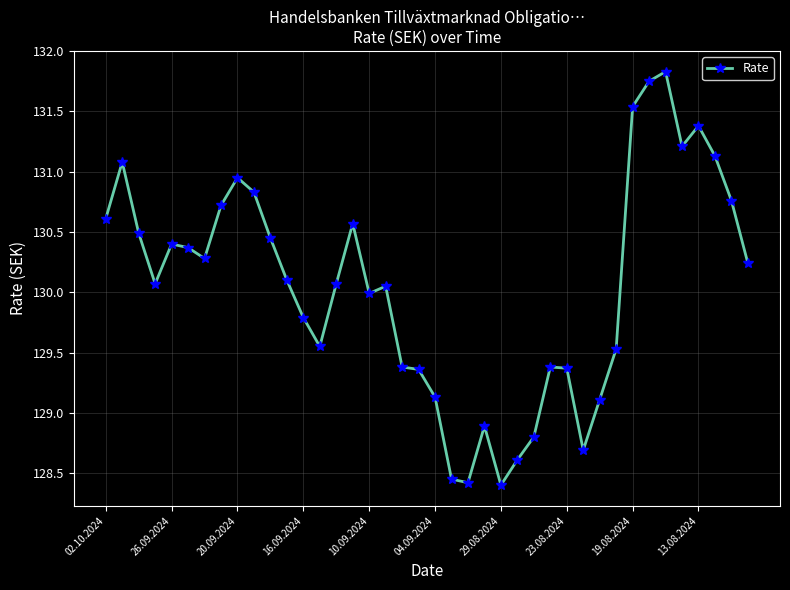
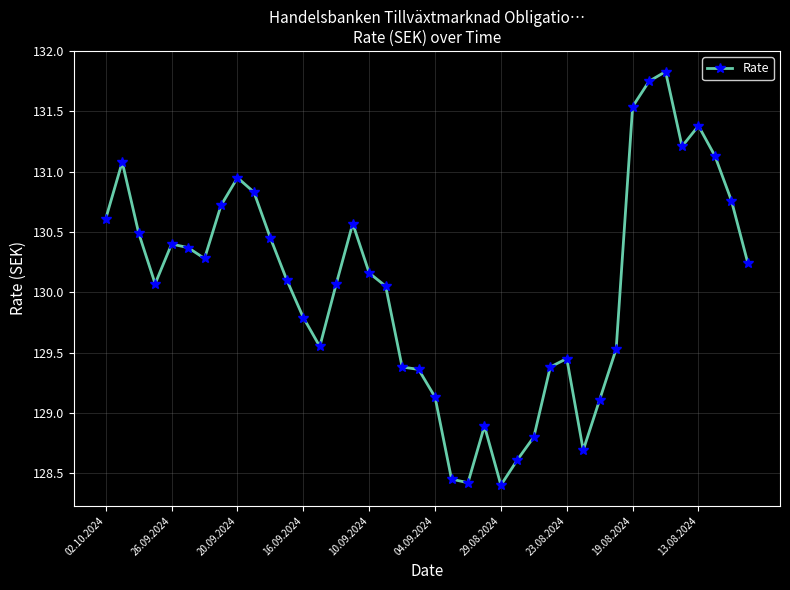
10.09.2024: 129.99 -> 130.16
23.08.2024: 129.37 -> 129.45
